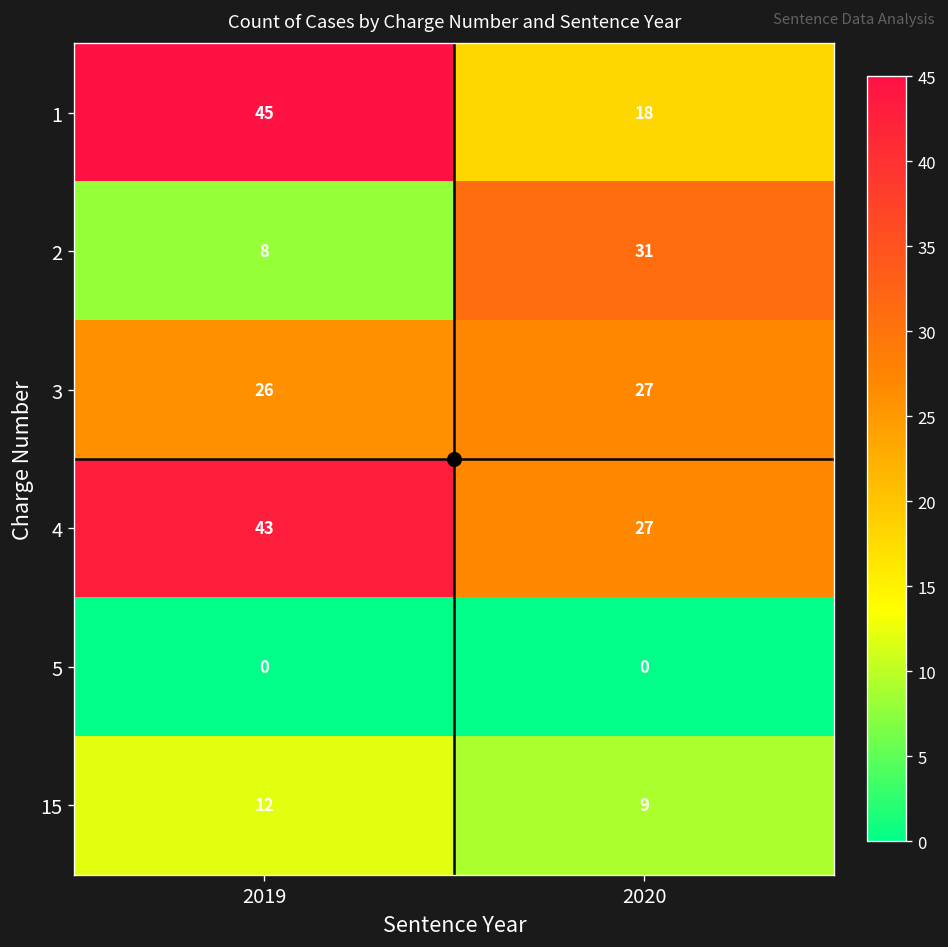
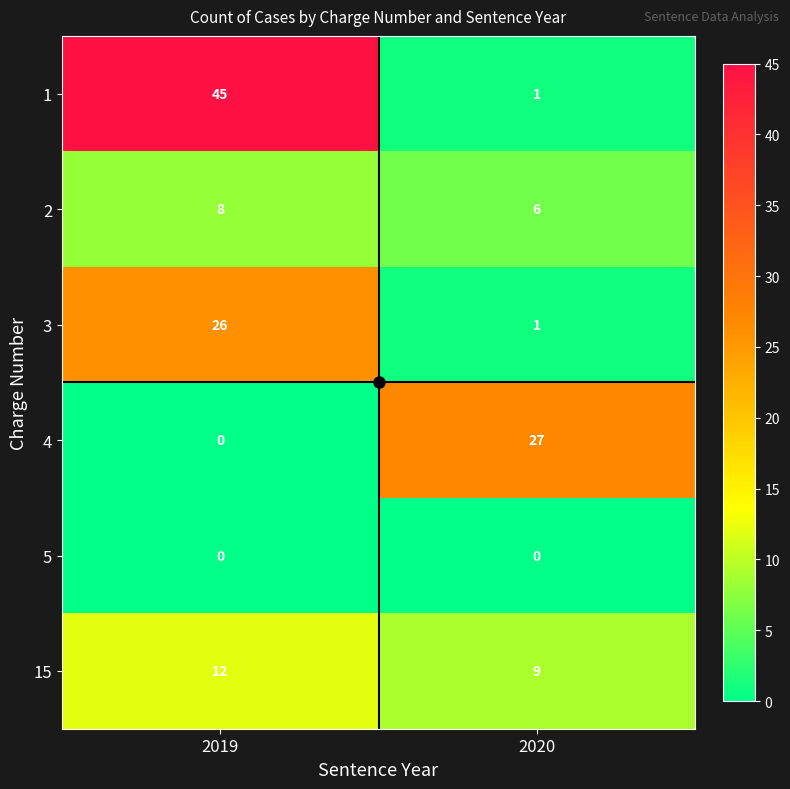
1, 2020: 18 -> 1
2, 2020: 31 -> 6
3, 2020: 27 -> 1
4, 2019: 43 -> 0
